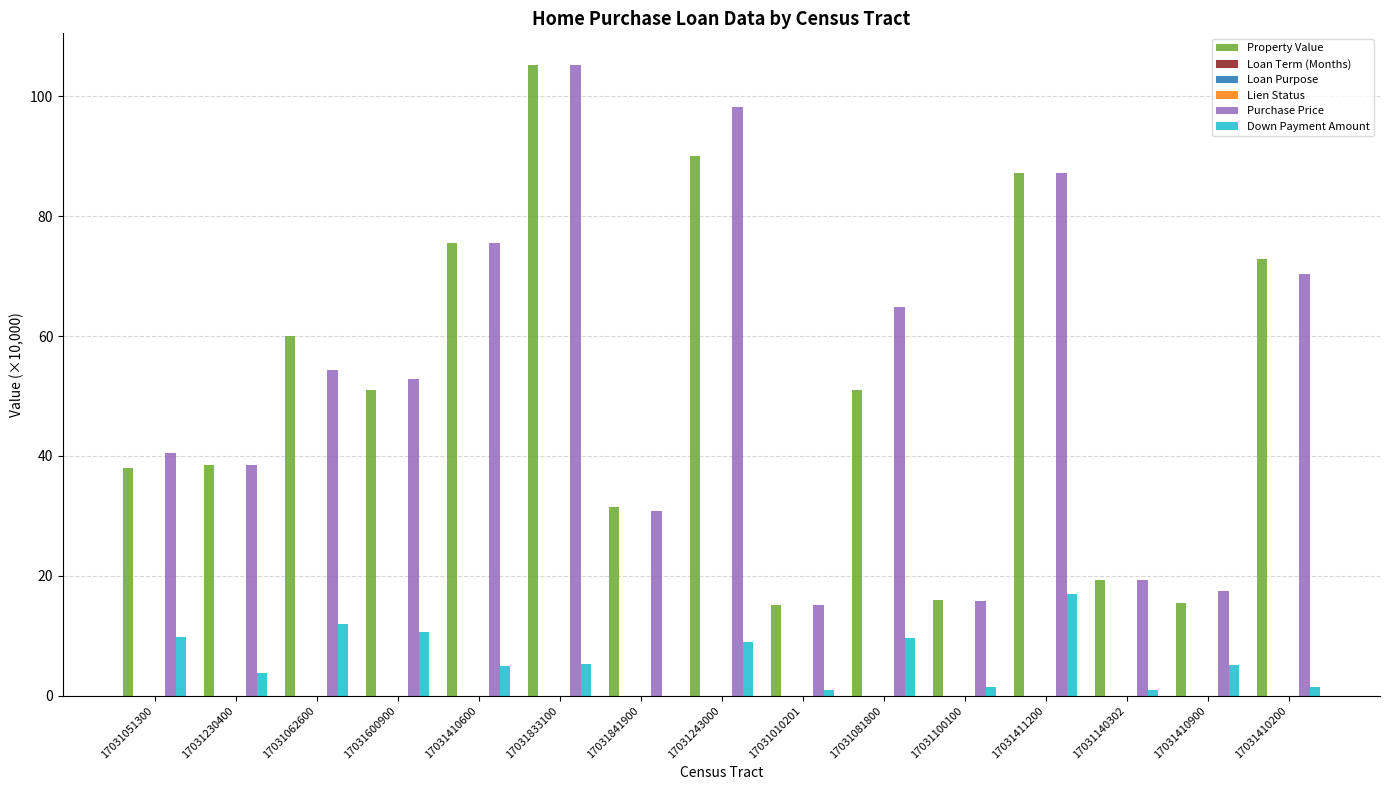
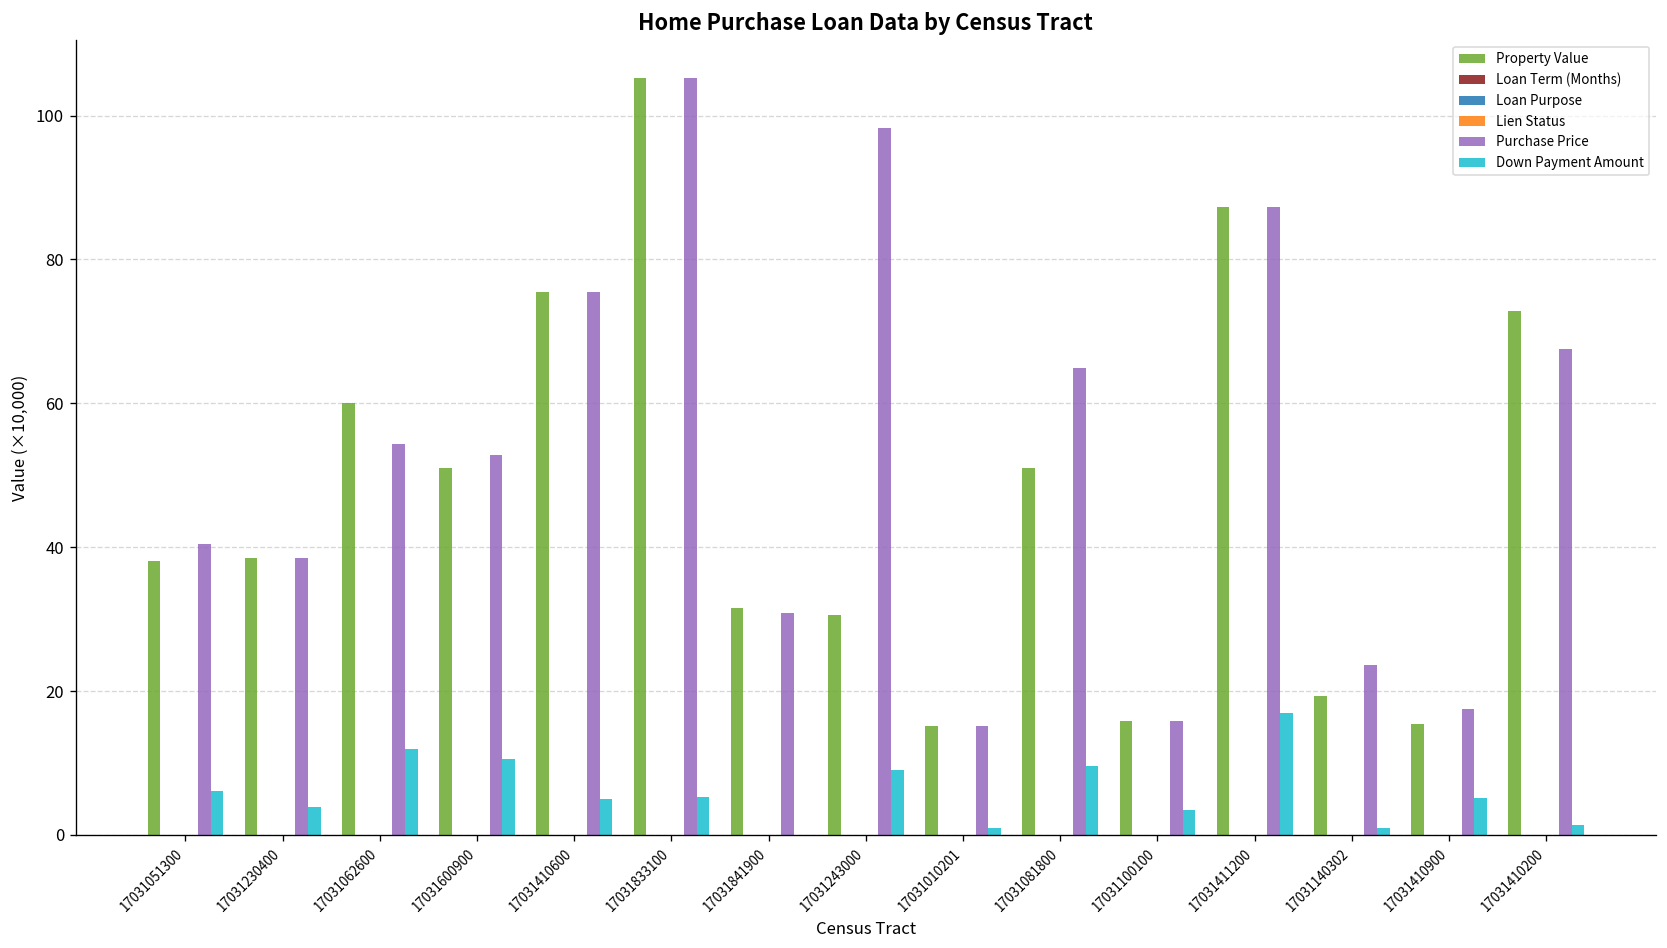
Down Payment Amount, 17031051300: 10 -> 6
Property Value, 17031243000: 90 -> 31
Down Payment Amount, 17031100100: 1 -> 4
Purchase Price, 17031140302: 19 -> 24
Purchase Price, 17031410200: 70 -> 68
